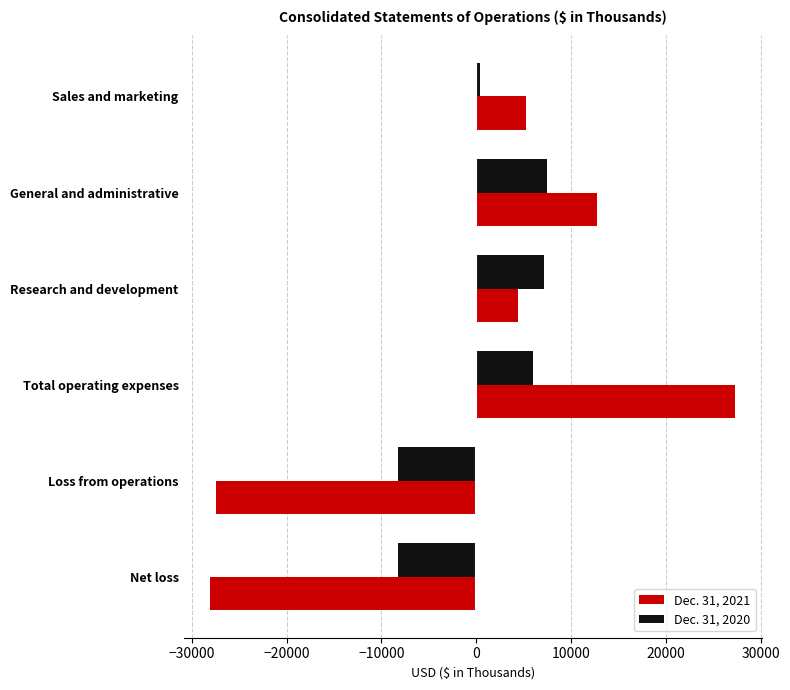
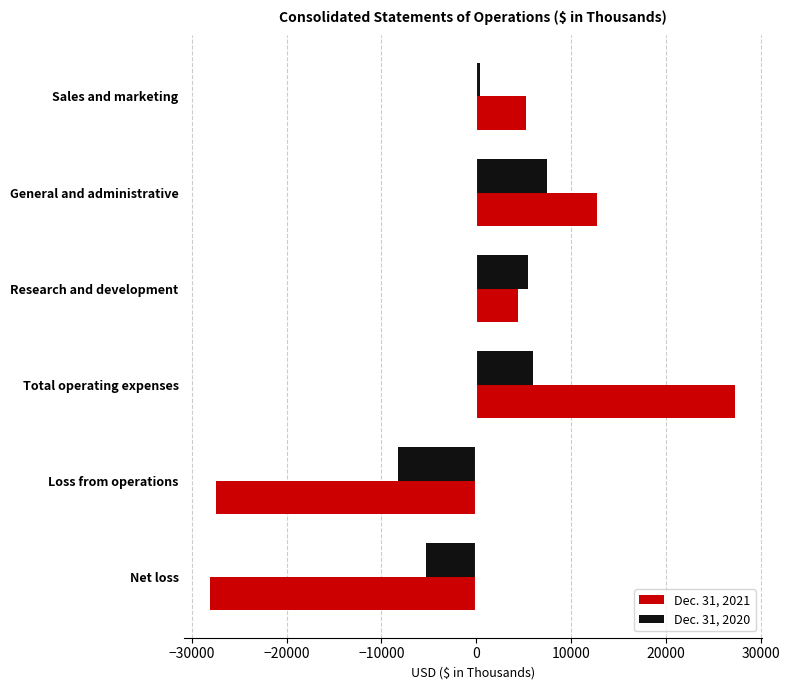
Dec. 31, 2020, Research and development: 7000 -> 5000
Dec. 31, 2020, Net loss: -8000 -> -5000
